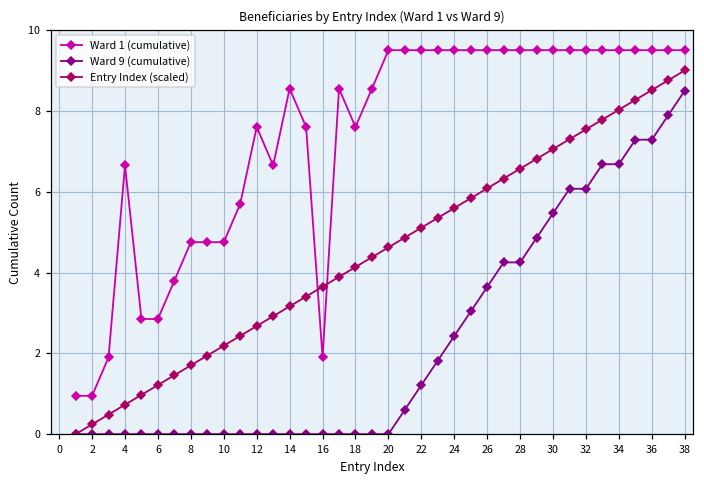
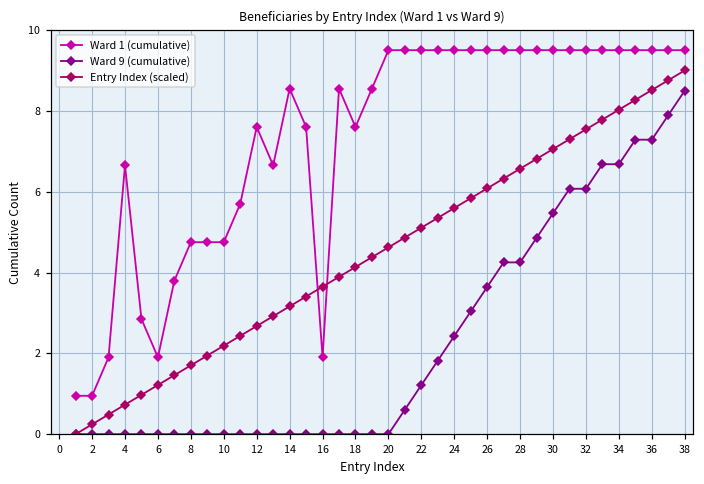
Ward 1 (cumulative), 6: 2.9 -> 1.9
